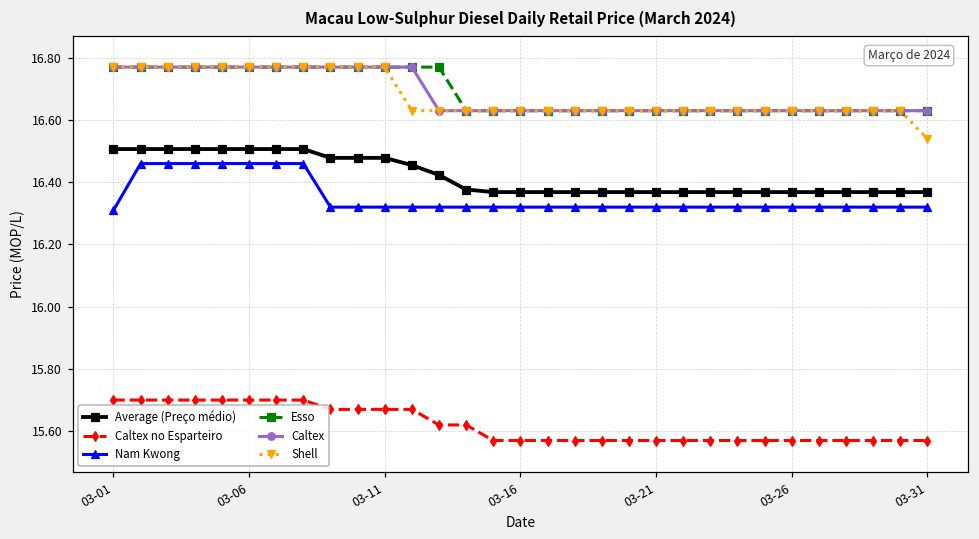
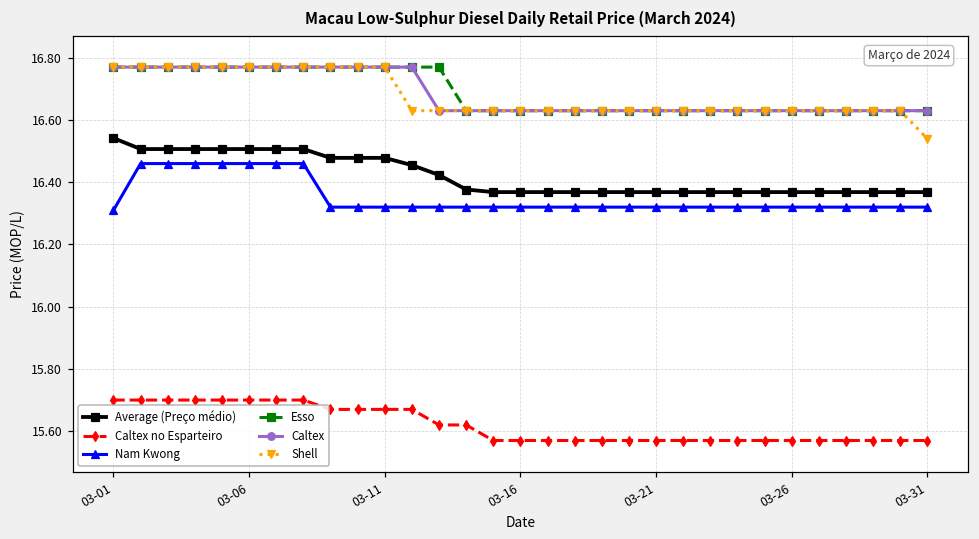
Average (Preço médio), 03-01: 16.51 -> 16.54
